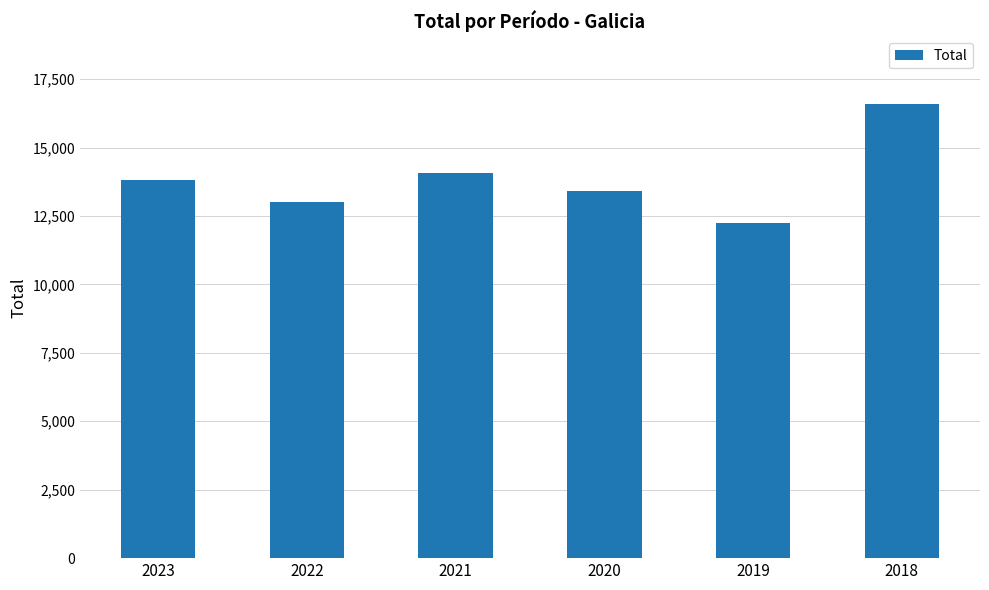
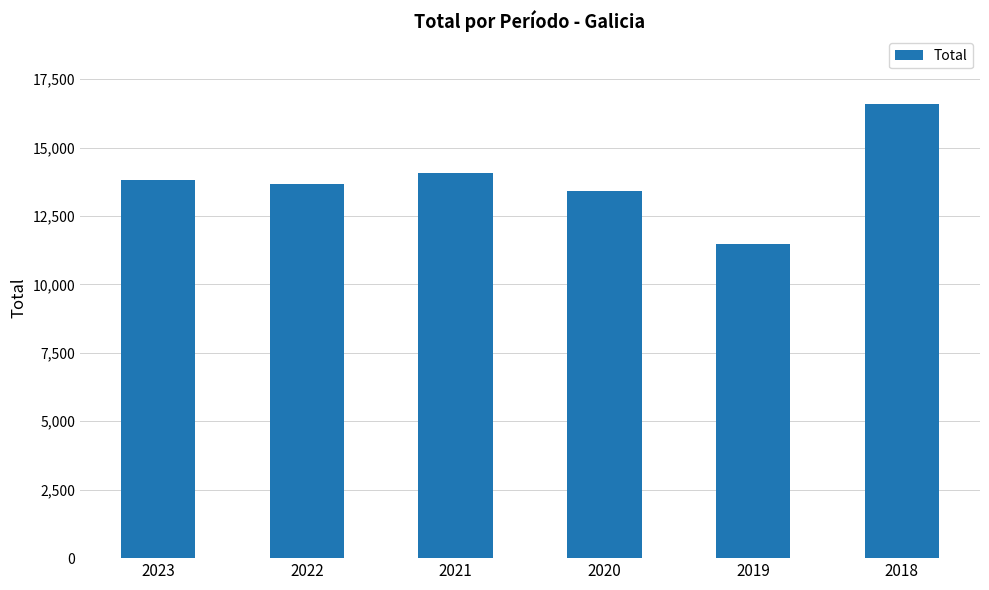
2022: 13,000 -> 13,700
2019: 12,300 -> 11,500
